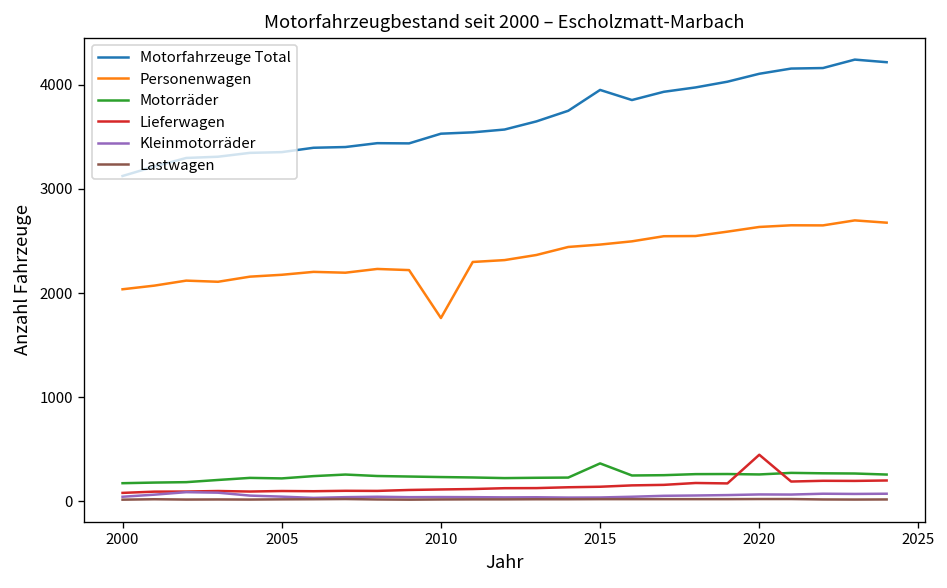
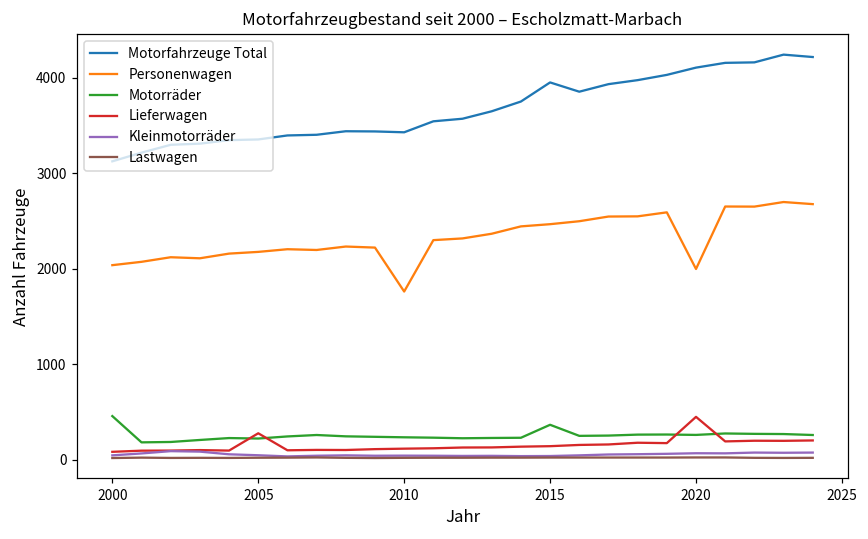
Motorräder, 2000: 200 -> 500
Lieferwagen, 2005: 100 -> 300
Motorfahrzeuge Total, 2010: 3500 -> 3400
Personenwagen, 2020: 2600 -> 2000
